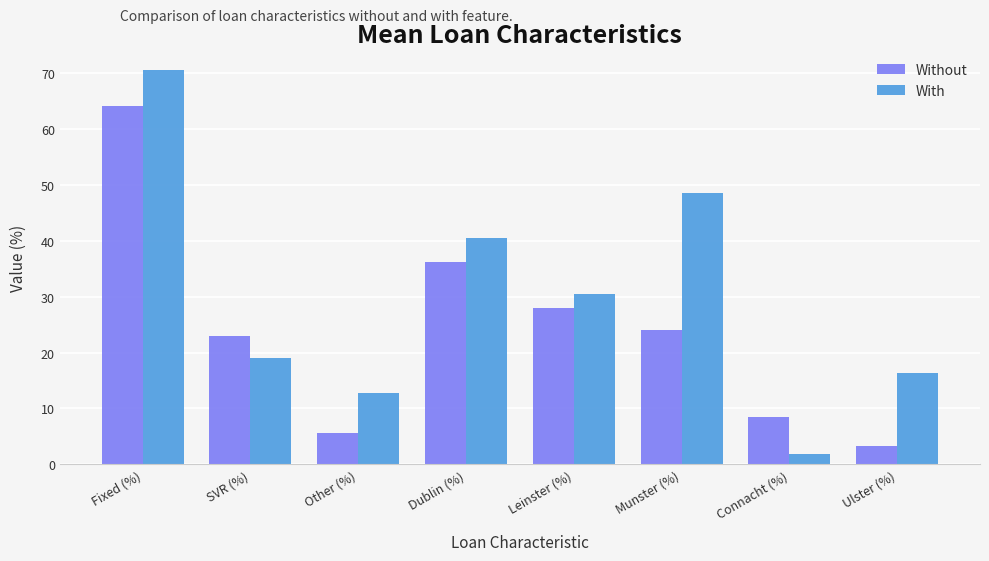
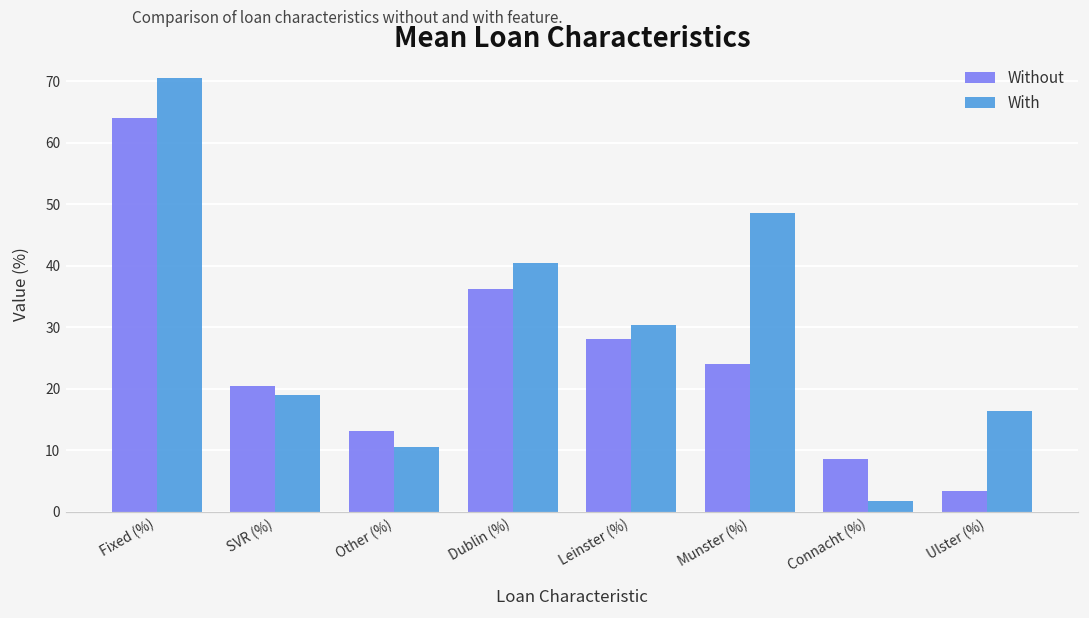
Without, SVR (%): 23 -> 21
Without, Other (%): 6 -> 13
With, Other (%): 13 -> 11
